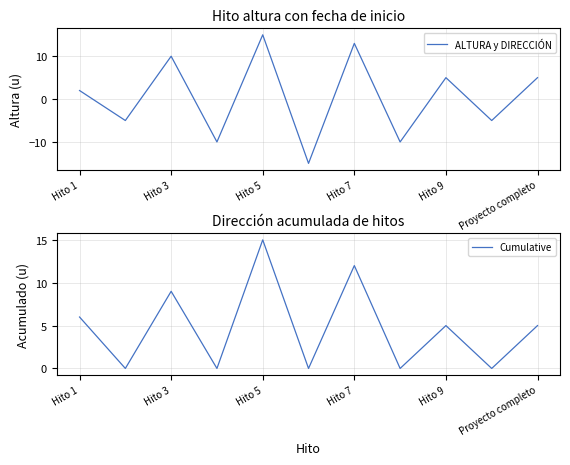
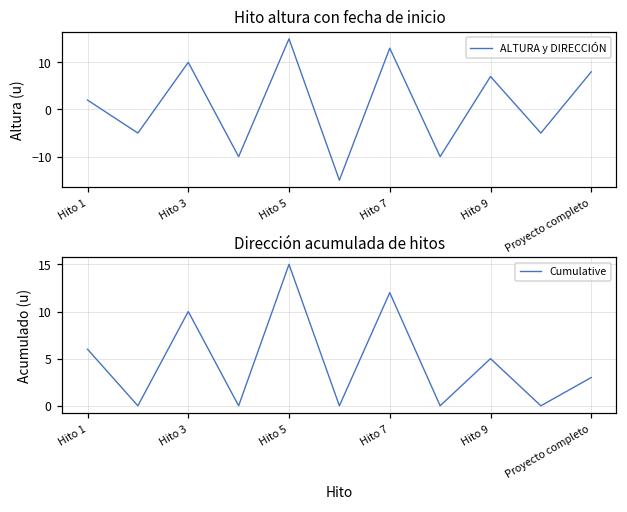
Hito altura con fecha de inicio, Hito 9: 5 -> 7
Hito altura con fecha de inicio, Proyecto completo: 5 -> 8
Dirección acumulada de hitos, Hito 3: 9 -> 10
Dirección acumulada de hitos, Proyecto completo: 5 -> 3
